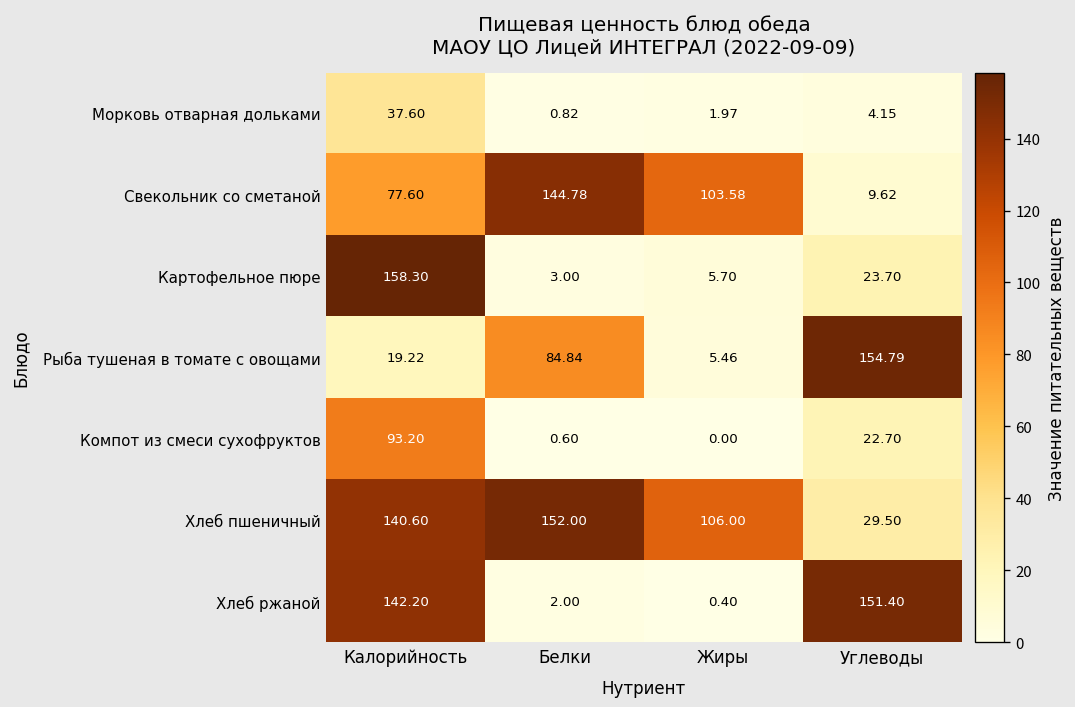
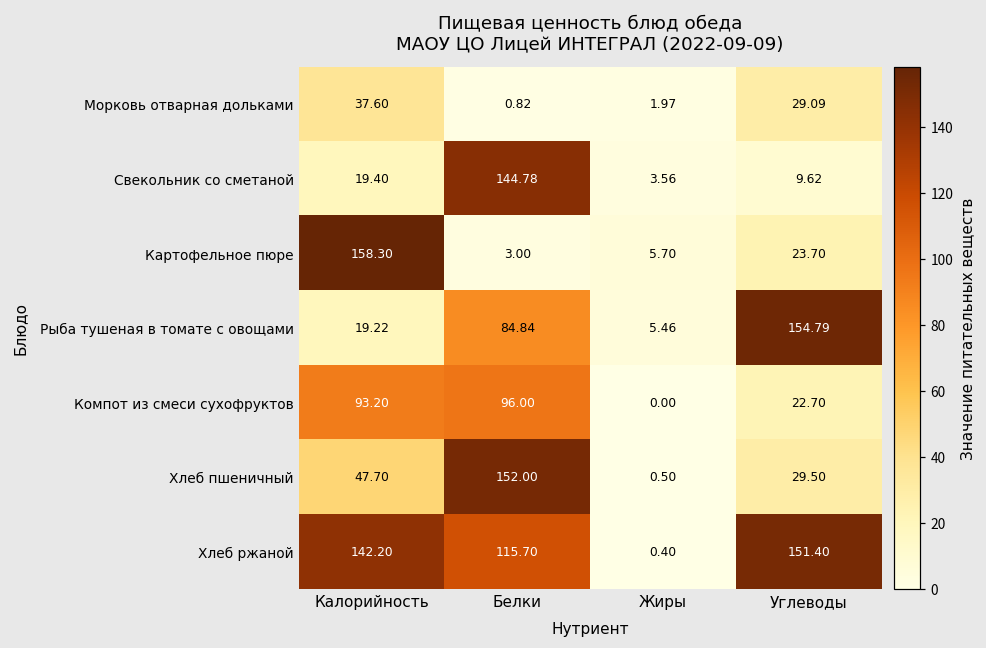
Морковь отварная дольками, Углеводы: 4.15 -> 29.09
Свекольник со сметаной, Калорийность: 77.60 -> 19.40
Свекольник со сметаной, Жиры: 103.58 -> 3.56
Компот из смеси сухофруктов, Белки: 0.60 -> 96.00
Хлеб пшеничный, Калорийность: 140.60 -> 47.70
Хлеб пшеничный, Жиры: 106.00 -> 0.50
Хлеб ржаной, Белки: 2.00 -> 115.70
